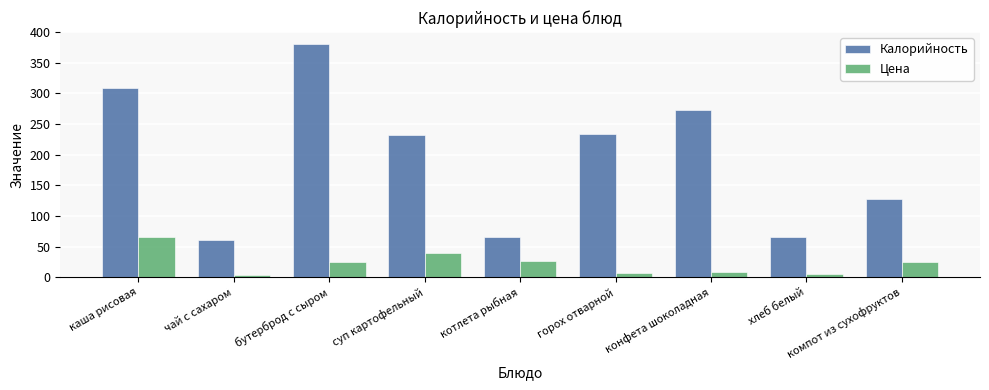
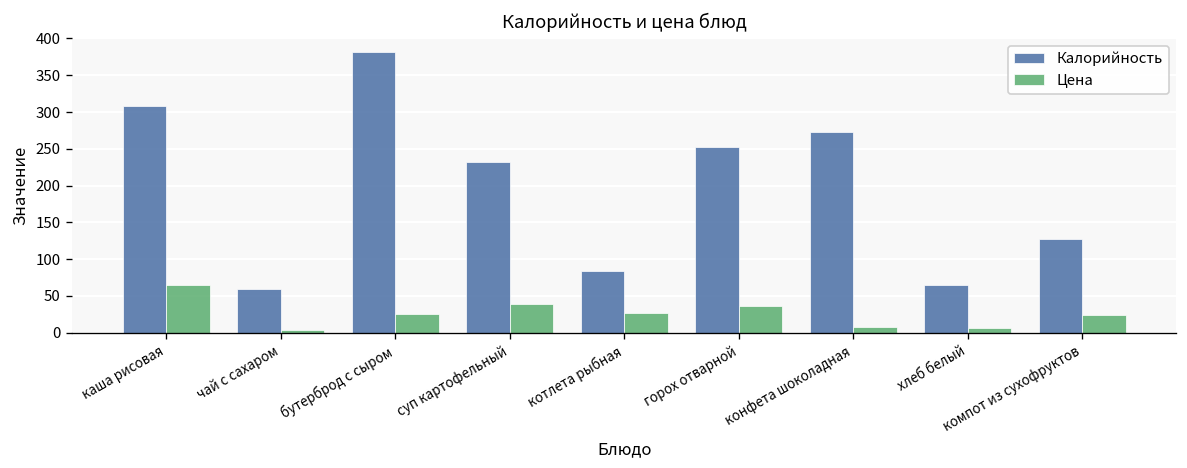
Калорийность, котлета рыбная: 70 -> 80
Калорийность, горох отварной: 230 -> 250
Цена, горох отварной: 10 -> 40
